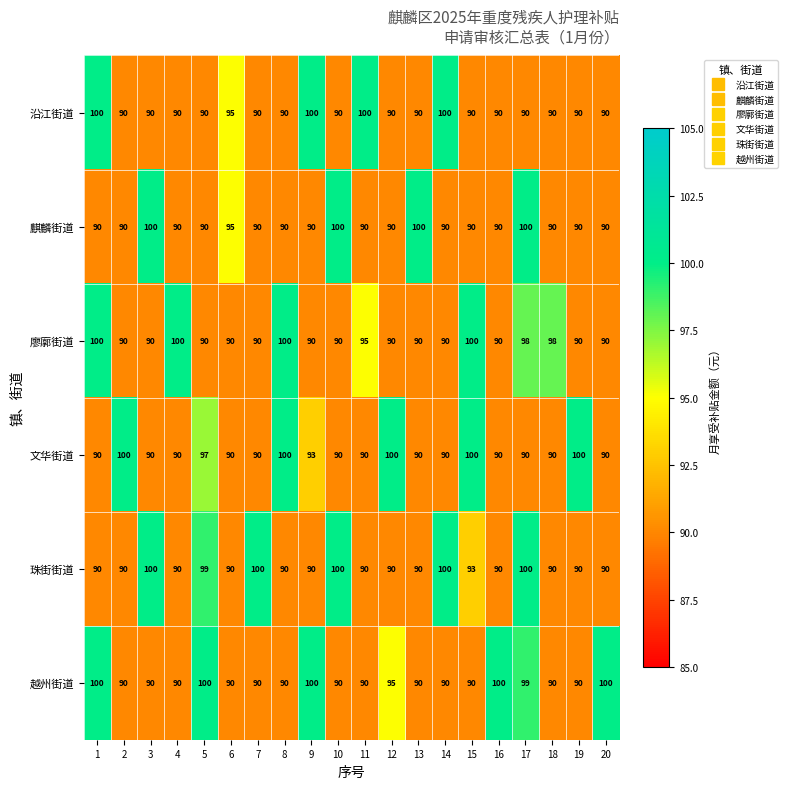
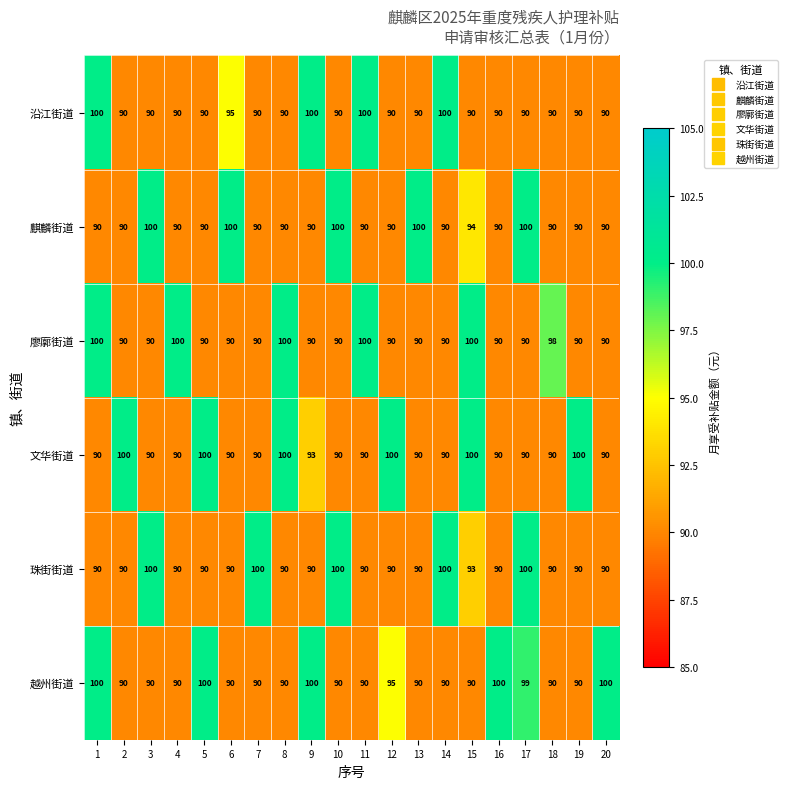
麒麟街道, 6: 95 -> 100
麒麟街道, 15: 90 -> 94
廖廓街道, 11: 95 -> 100
廖廓街道, 17: 98 -> 90
文华街道, 5: 97 -> 100
珠街街道, 5: 99 -> 90
